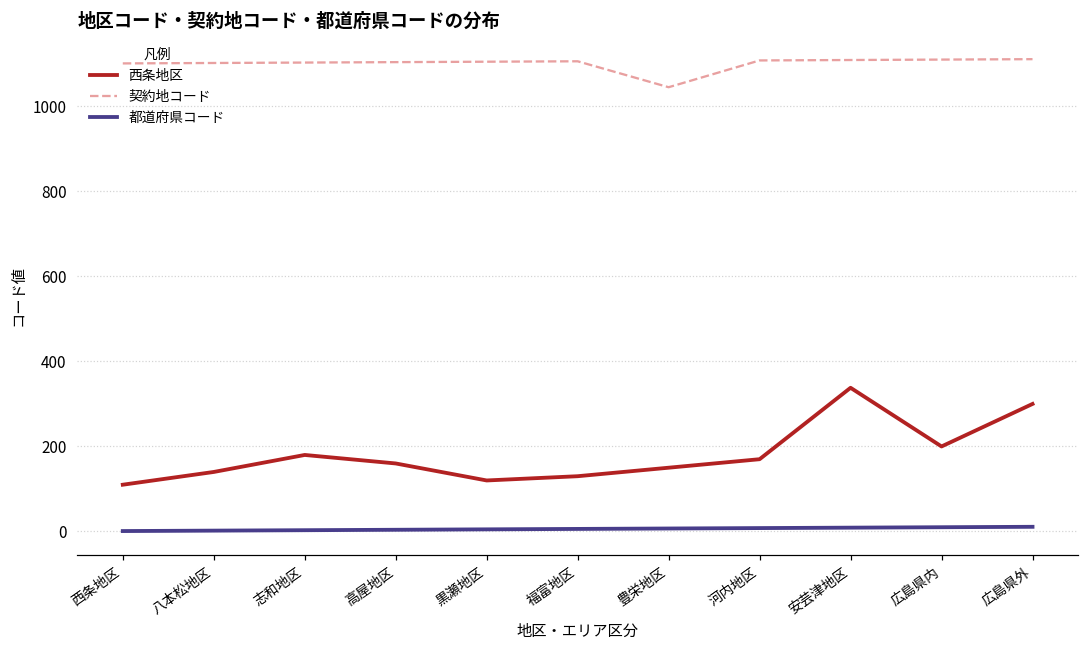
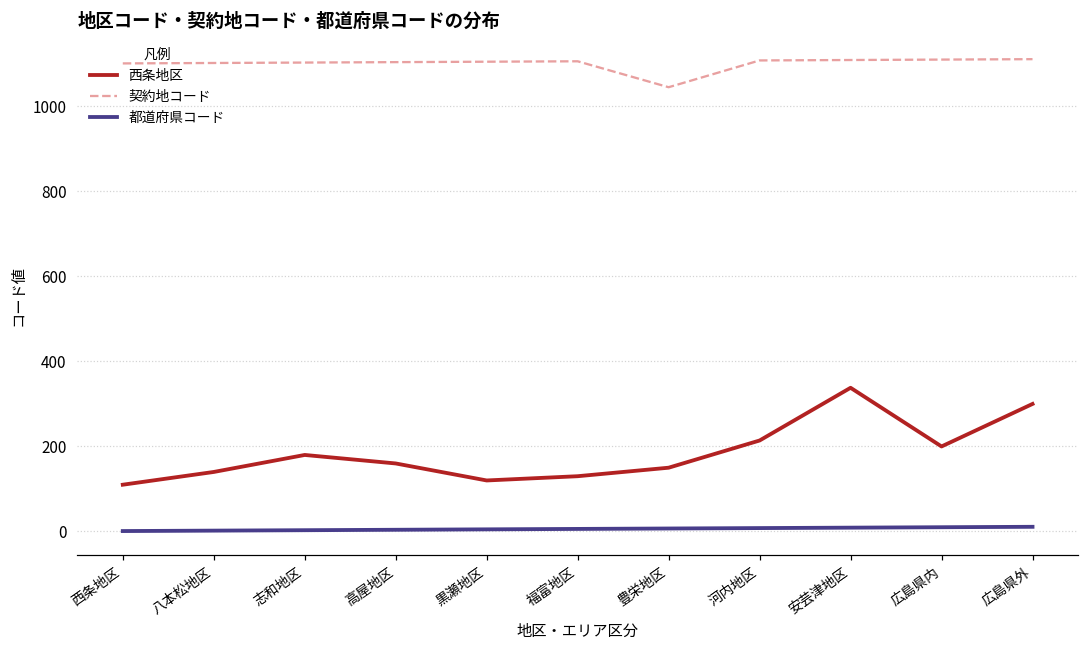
西条地区, 河内地区: 170 -> 210
